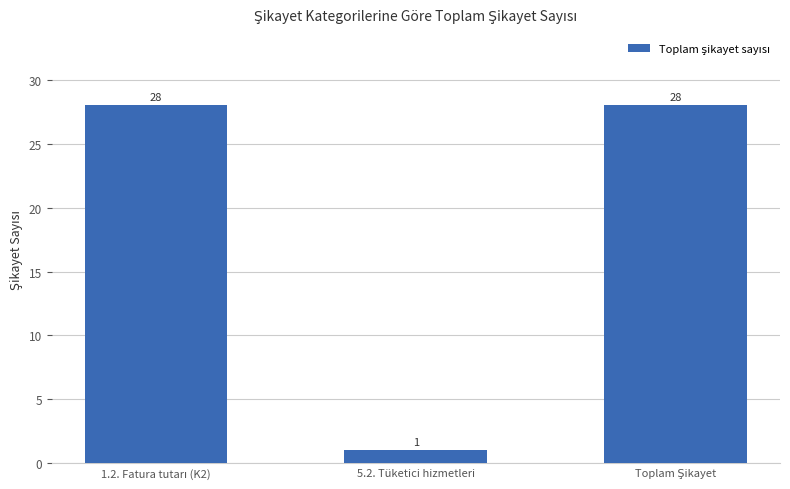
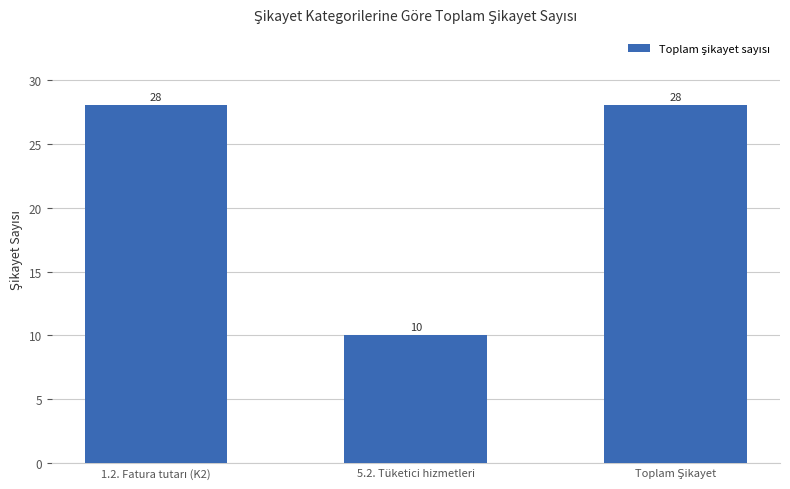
5.2. Tüketici hizmetleri: 1 -> 10
